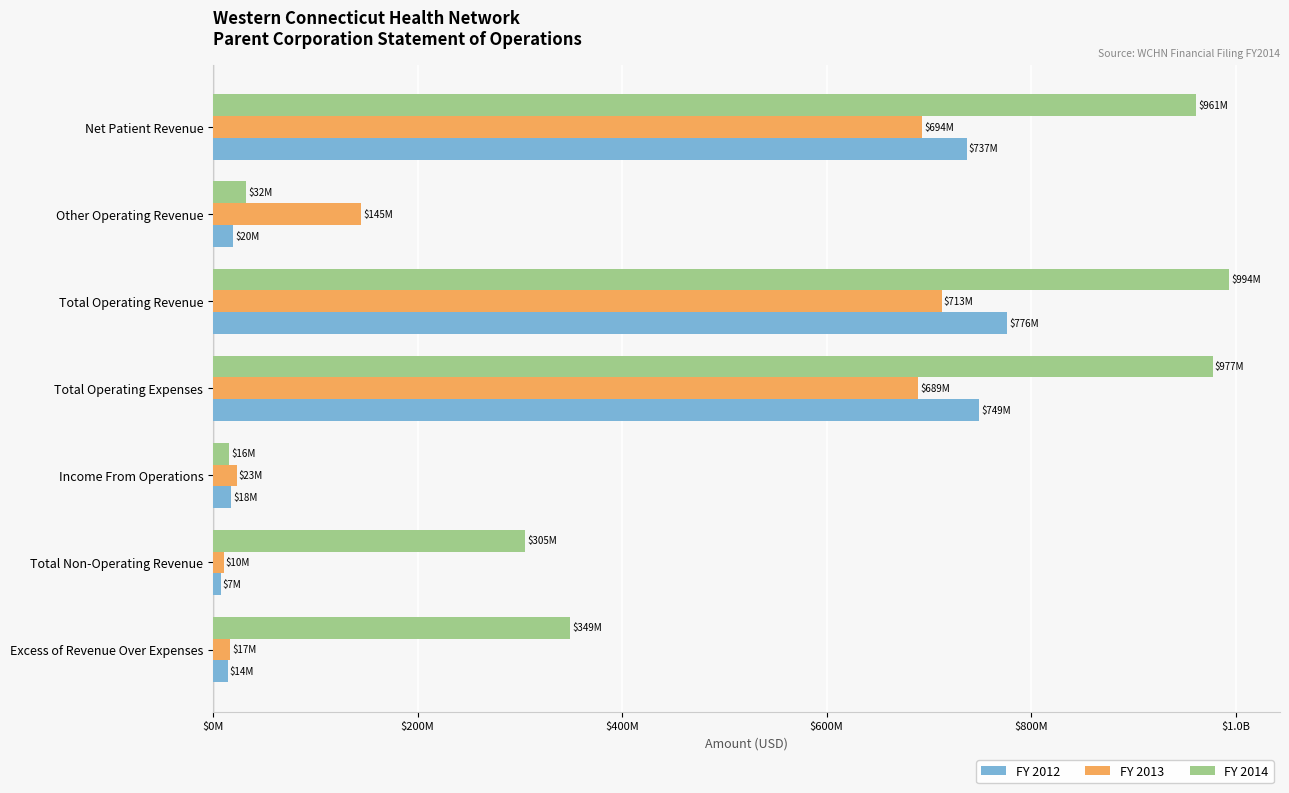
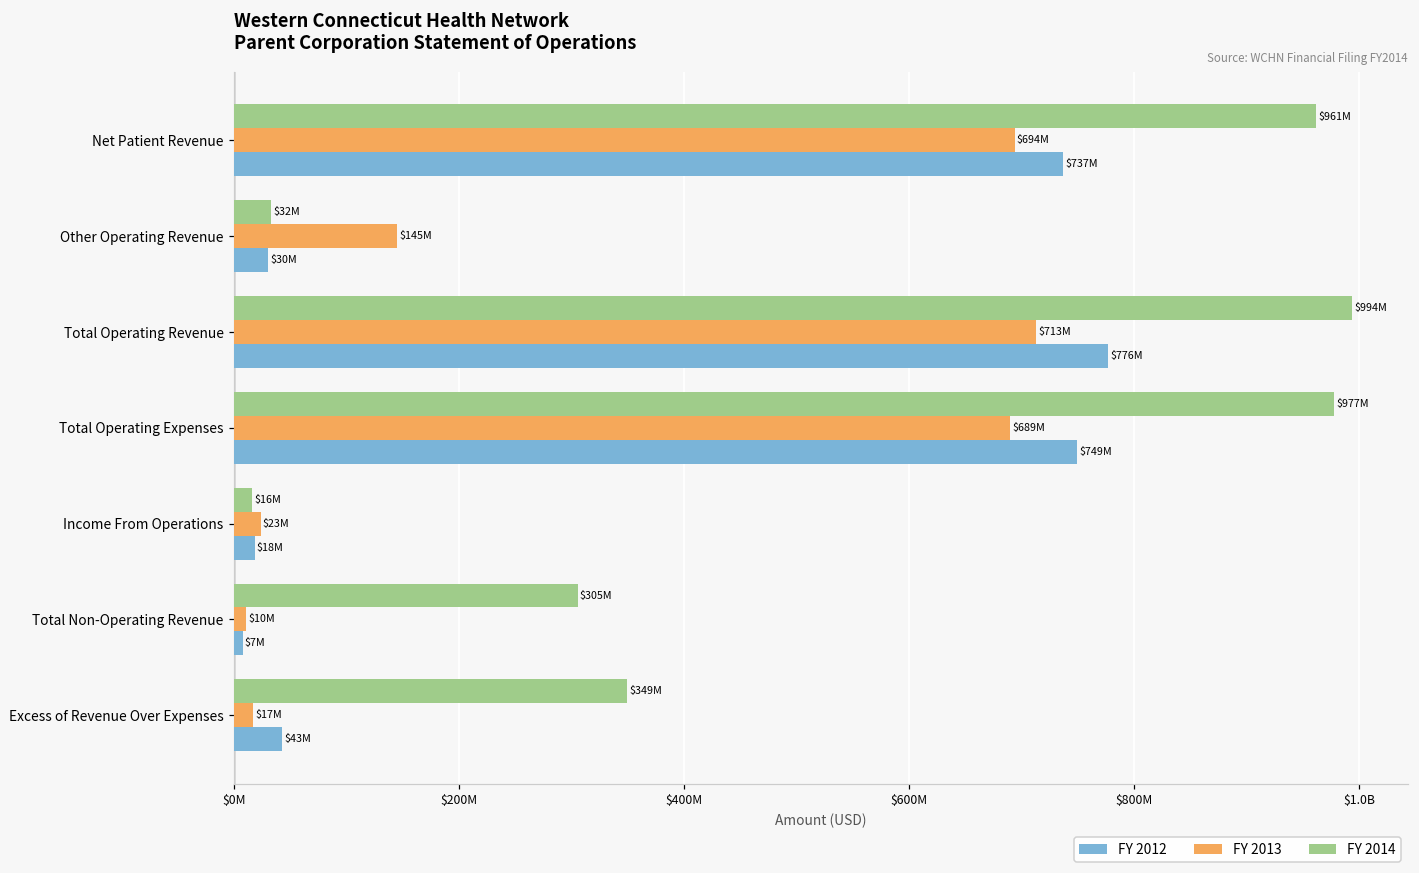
FY 2012, Other Operating Revenue: $20M -> $30M
FY 2012, Excess of Revenue Over Expenses: $14M -> $43M
